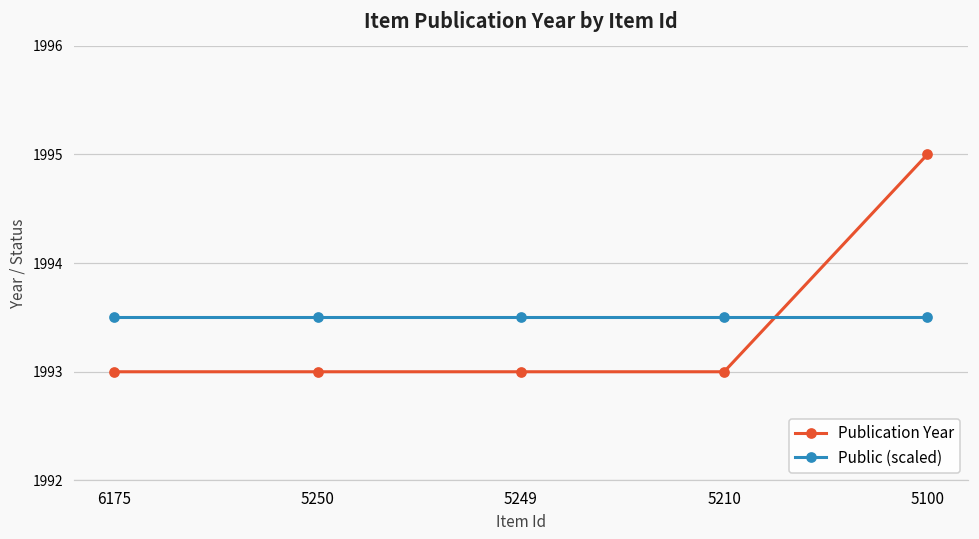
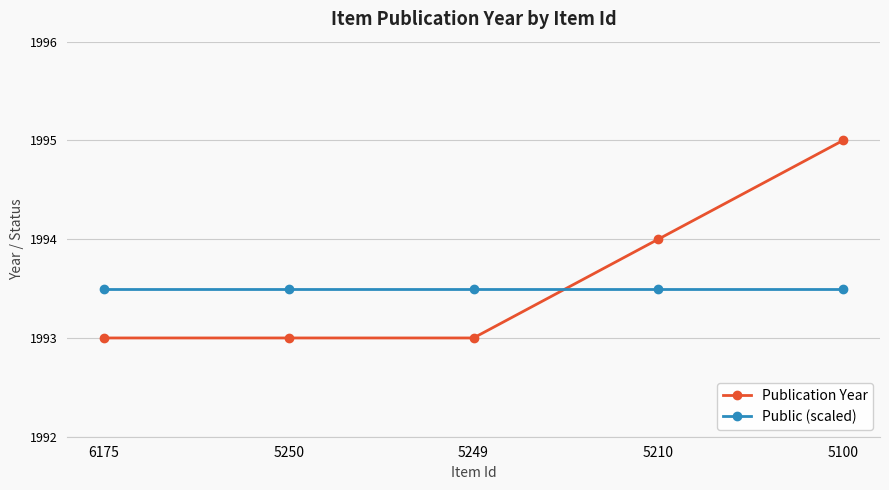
Publication Year, 5210: 1993 -> 1994
